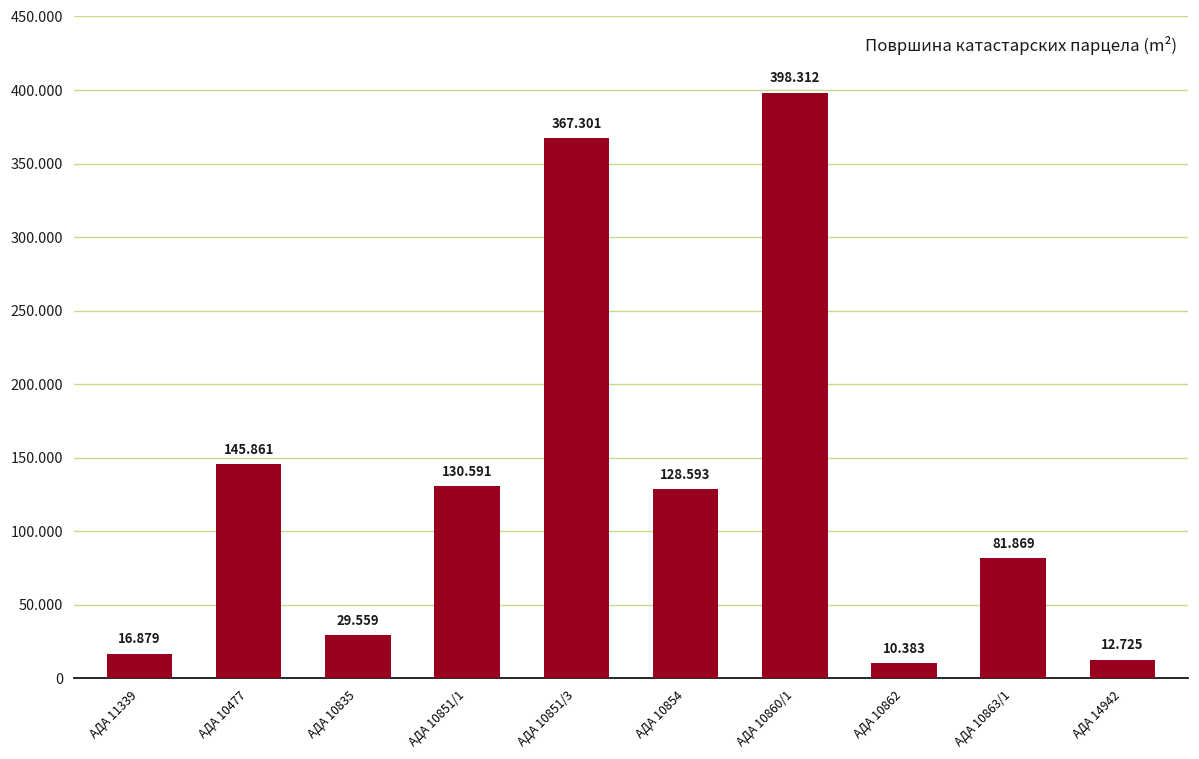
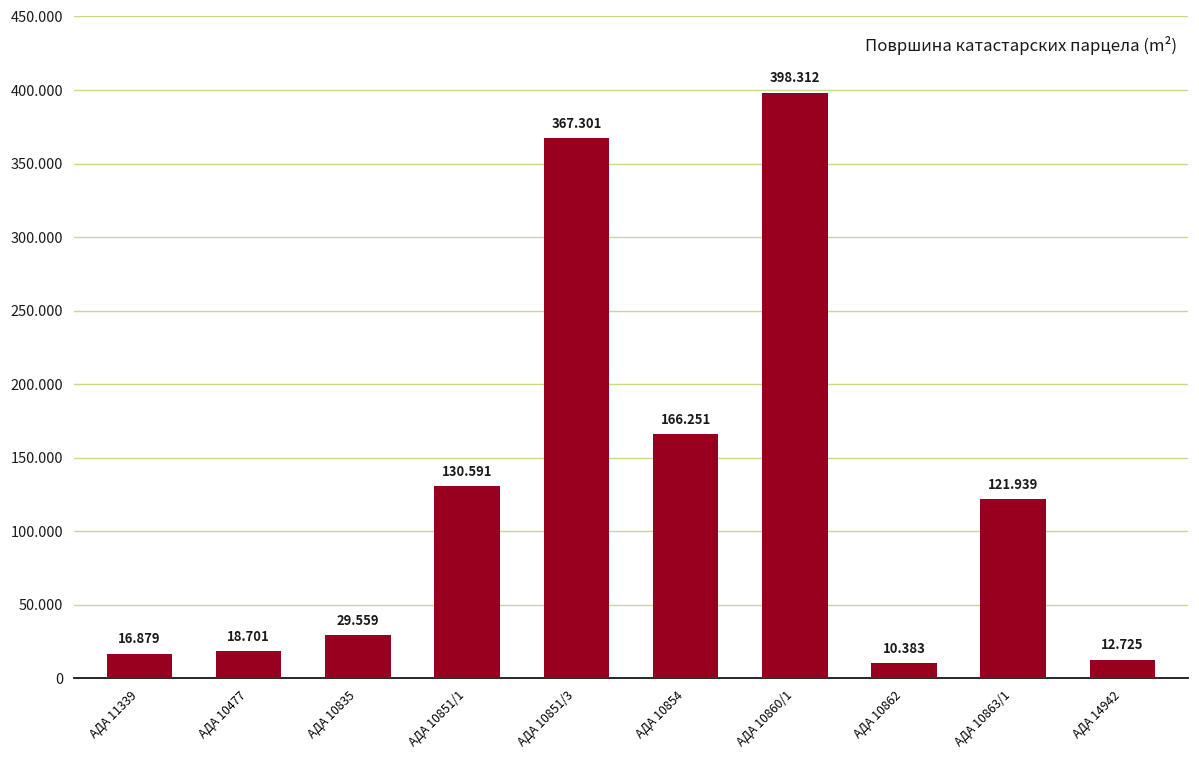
АДА 10477: 145.861 -> 18.701
АДА 10854: 128.593 -> 166.251
АДА 10863/1: 81.869 -> 121.939
